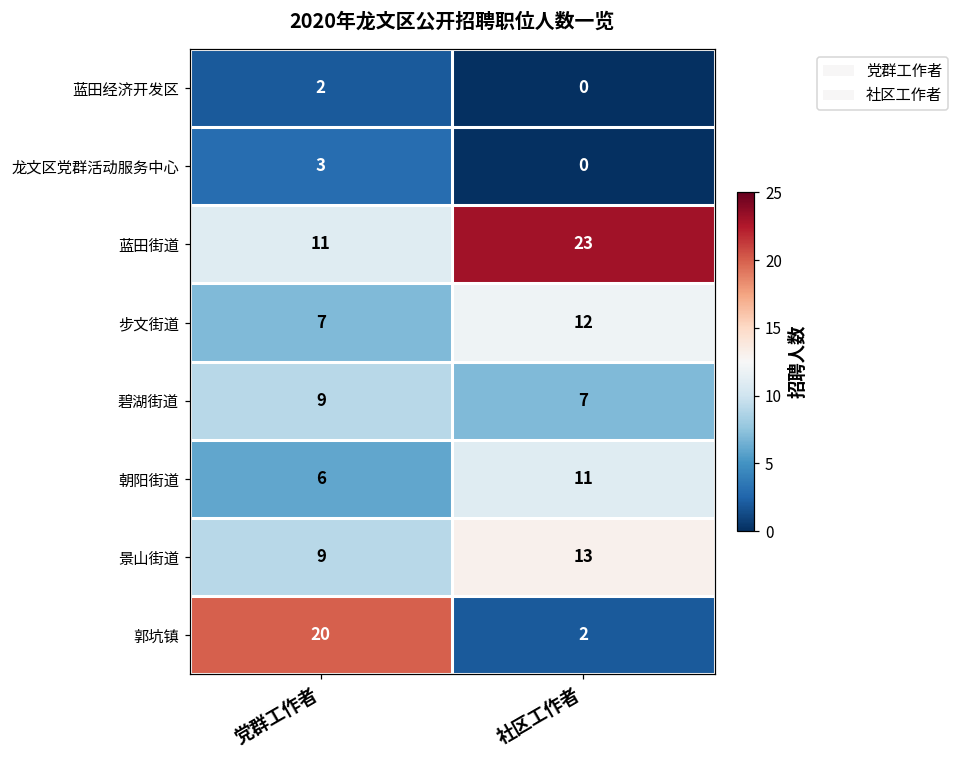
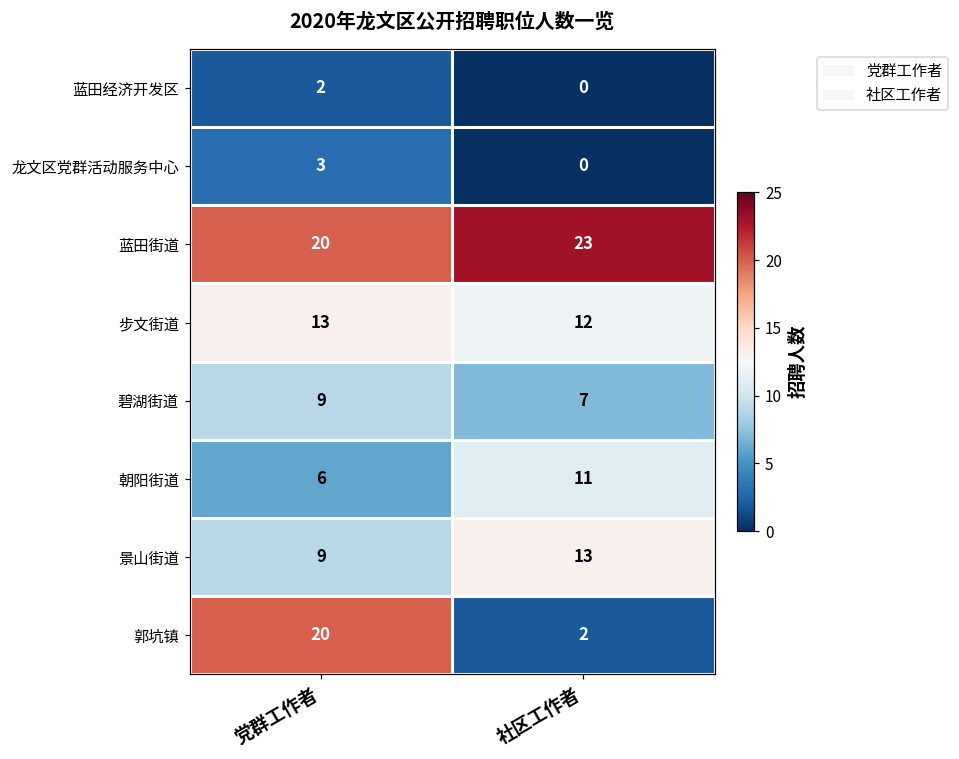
蓝田街道, 党群工作者: 11 -> 20
步文街道, 党群工作者: 7 -> 13
